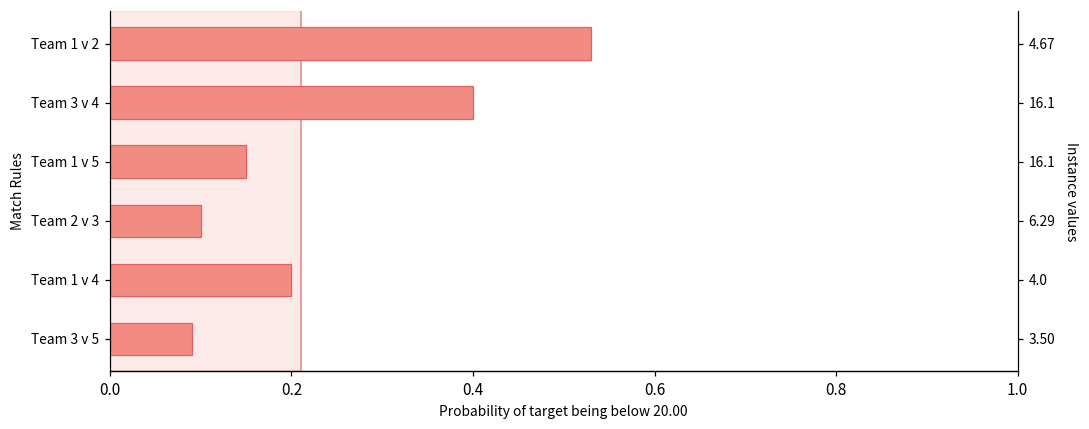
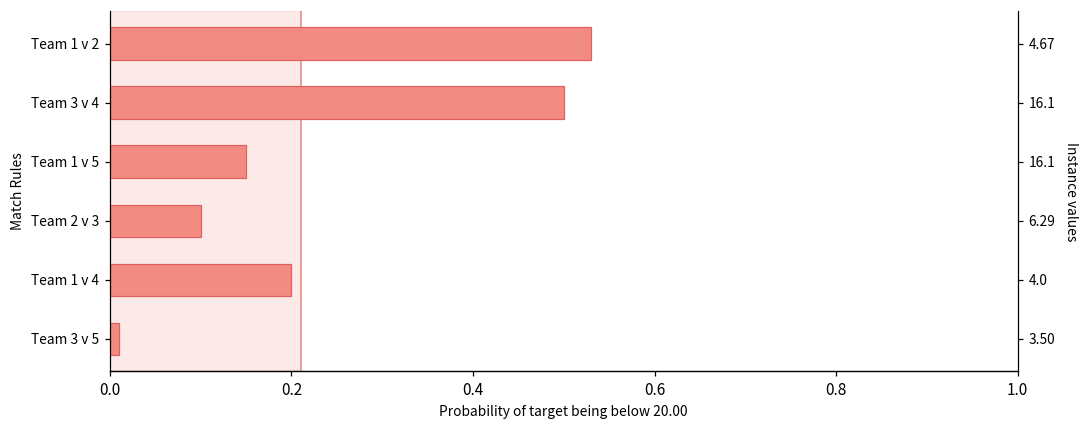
Team 3 v 4: 0.4 -> 0.5
Team 3 v 5: 0.09 -> 0.01
